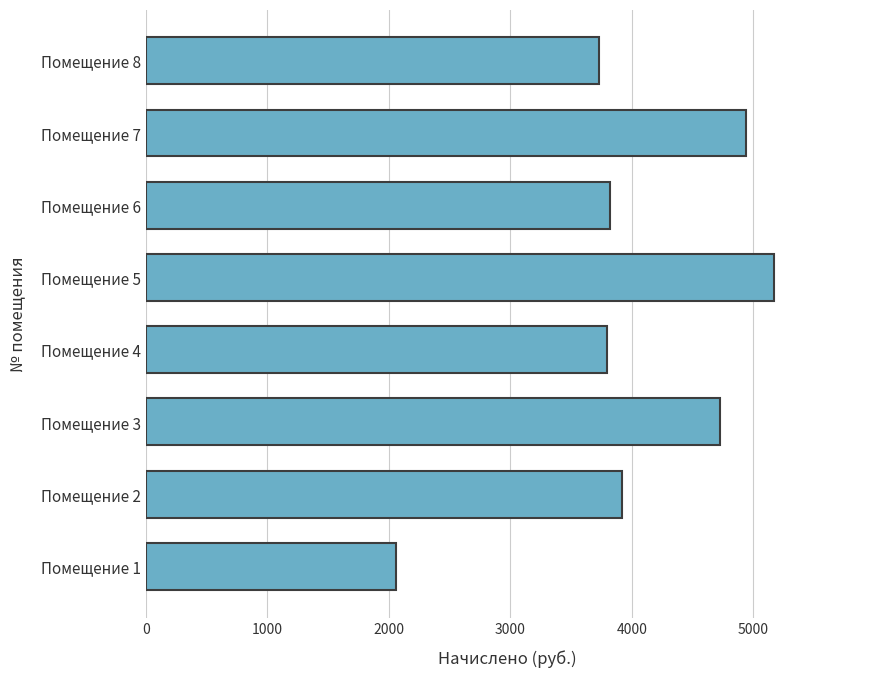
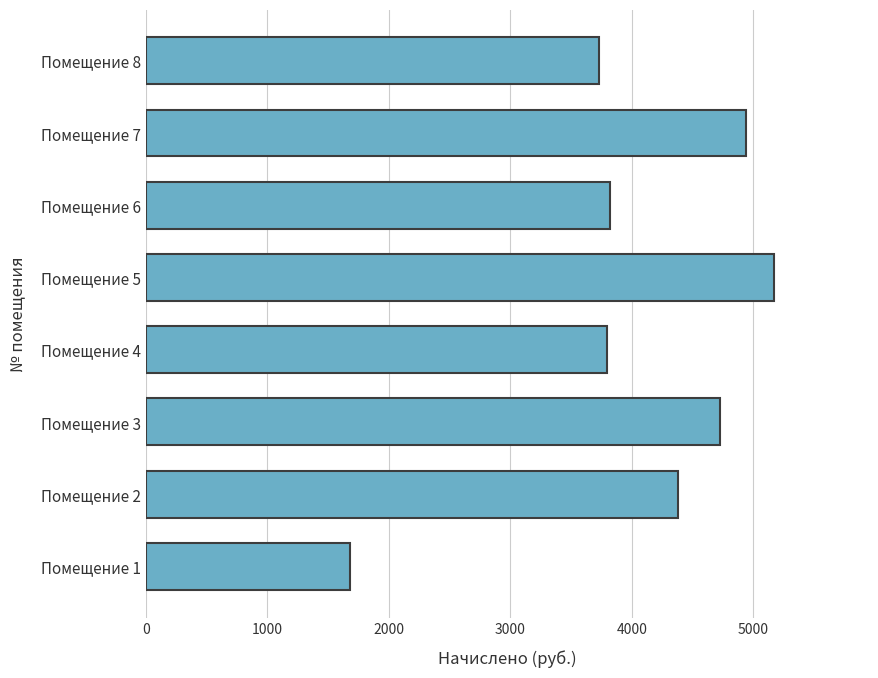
Помещение 2: 3920 -> 4380
Помещение 1: 2060 -> 1680
